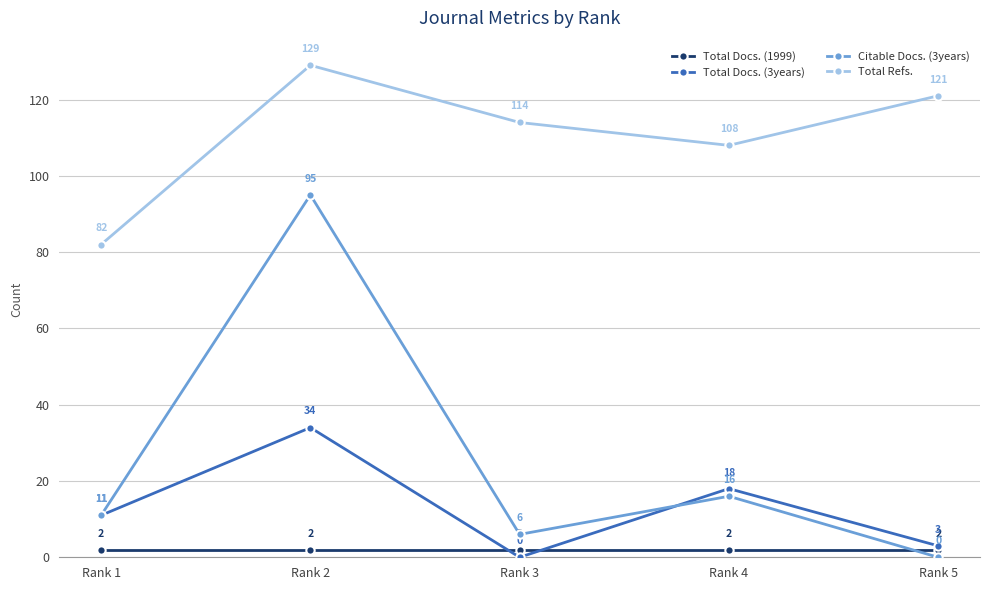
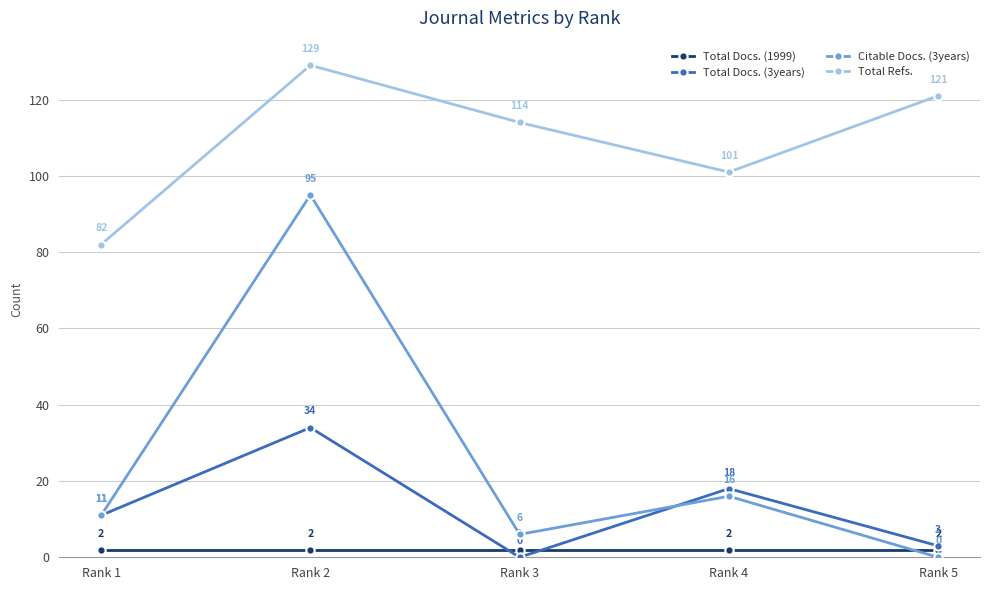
Total Refs., Rank 4: 108 -> 101
